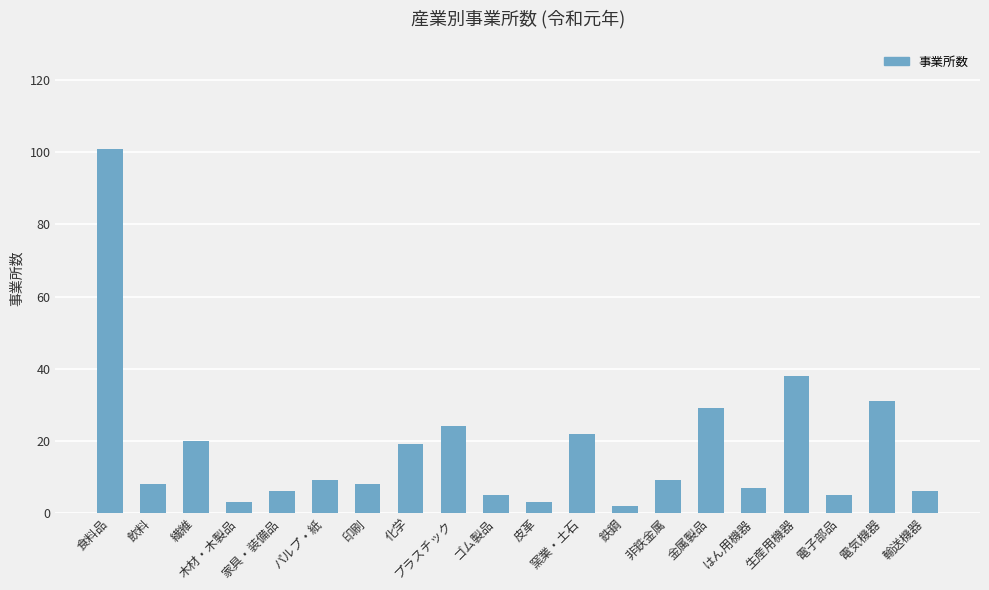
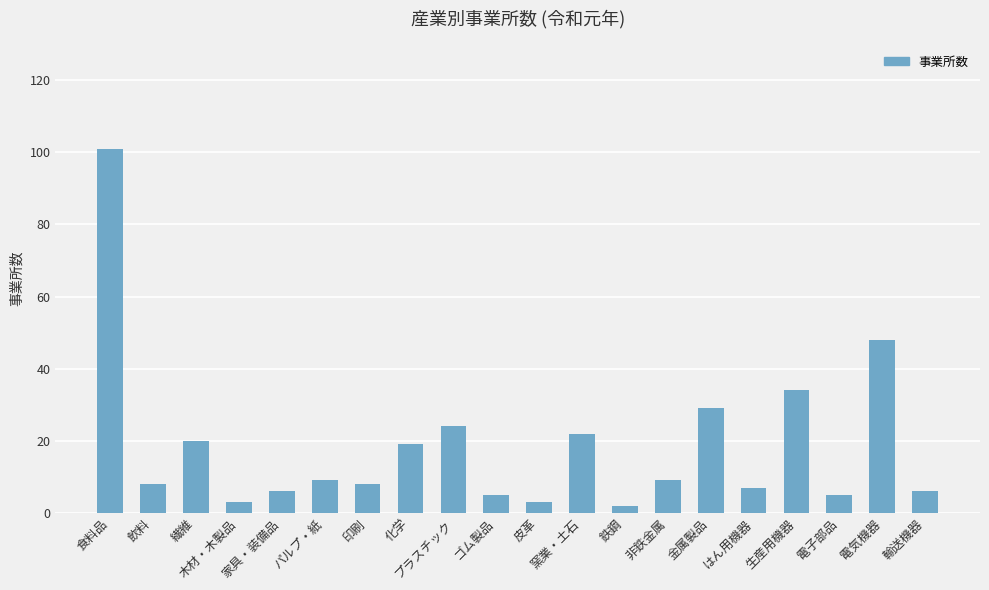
生産用機器: 38 -> 34
電気機器: 31 -> 48
